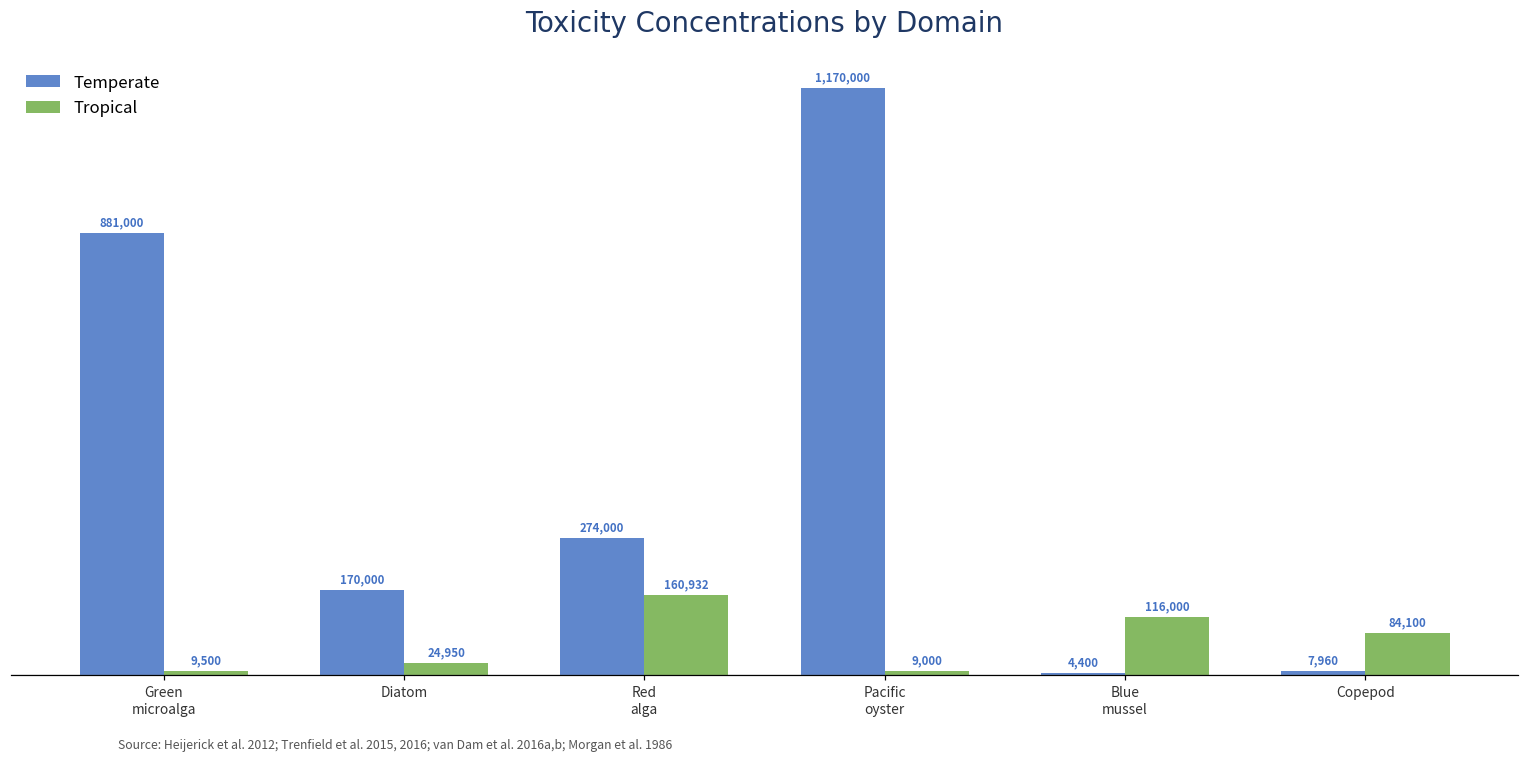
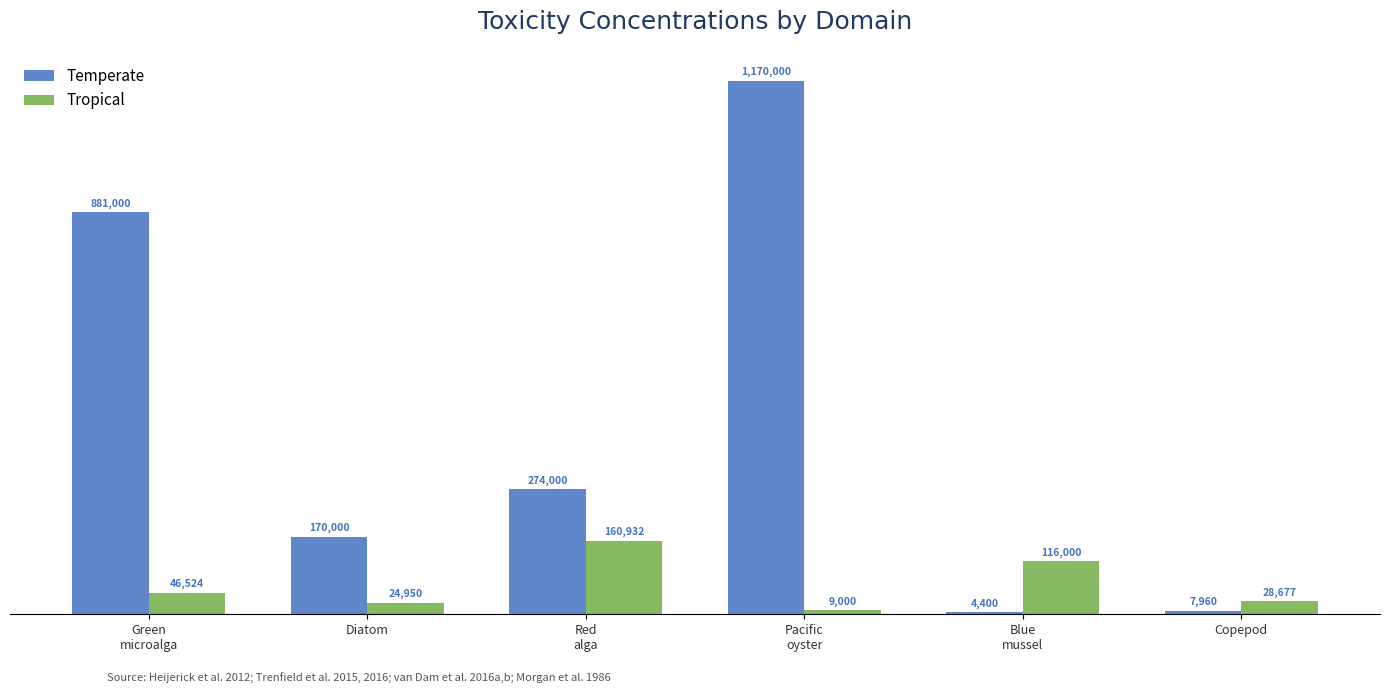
Tropical, Green microalga: 9,500 -> 46,524
Tropical, Copepod: 84,100 -> 28,677
